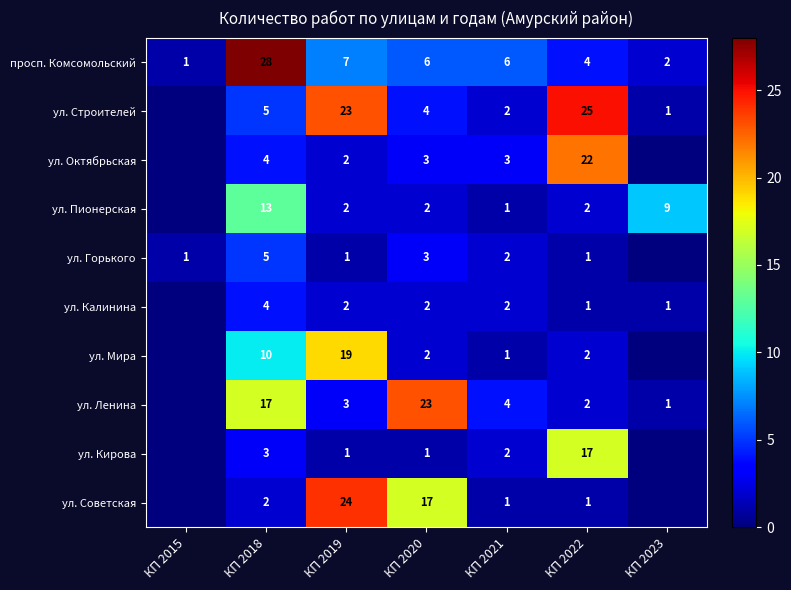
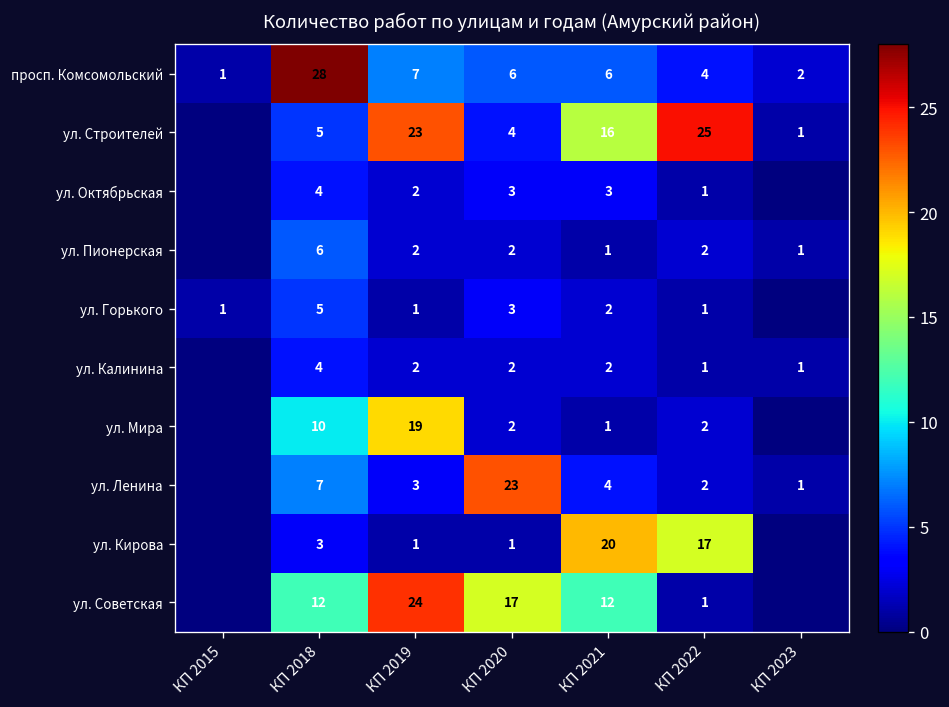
ул. Строителей, КП 2021: 2 -> 16
ул. Октябрьская, КП 2022: 22 -> 1
ул. Пионерская, КП 2018: 13 -> 6
ул. Пионерская, КП 2023: 9 -> 1
ул. Ленина, КП 2018: 17 -> 7
ул. Кирова, КП 2021: 2 -> 20
ул. Советская, КП 2018: 2 -> 12
ул. Советская, КП 2021: 1 -> 12
